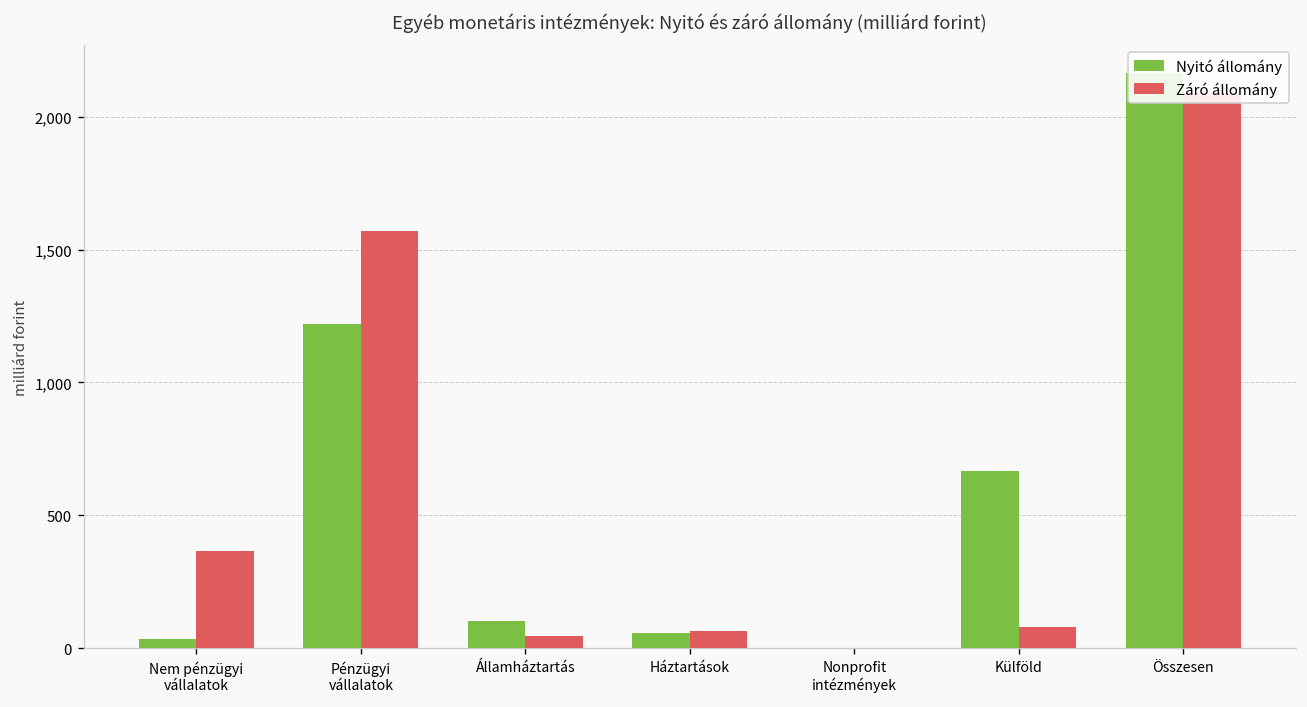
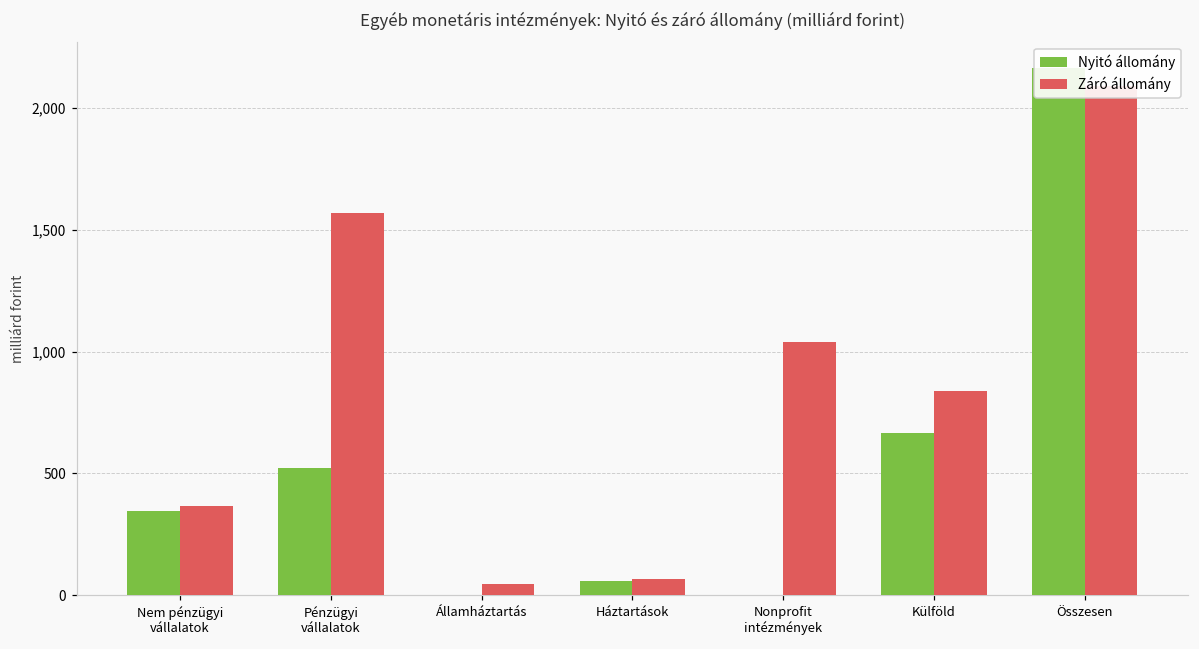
Nyitó állomány, Nem pénzügyi vállalatok: 30 -> 350
Nyitó állomány, Pénzügyi vállalatok: 1,220 -> 520
Nyitó állomány, Államháztartás: 100 -> 0
Záró állomány, Nonprofit intézmények: 0 -> 1,040
Záró állomány, Külföld: 80 -> 840
